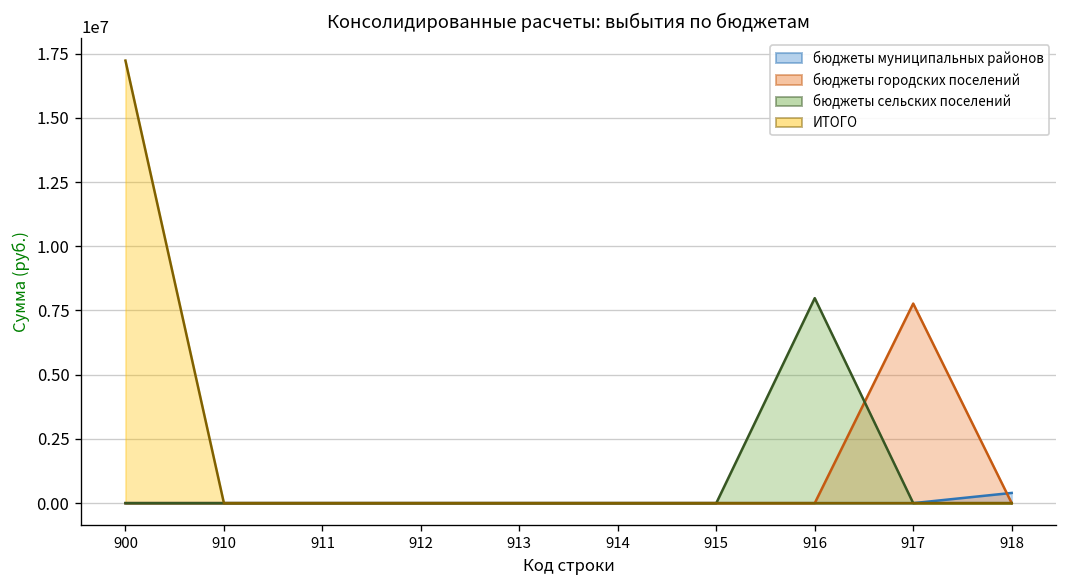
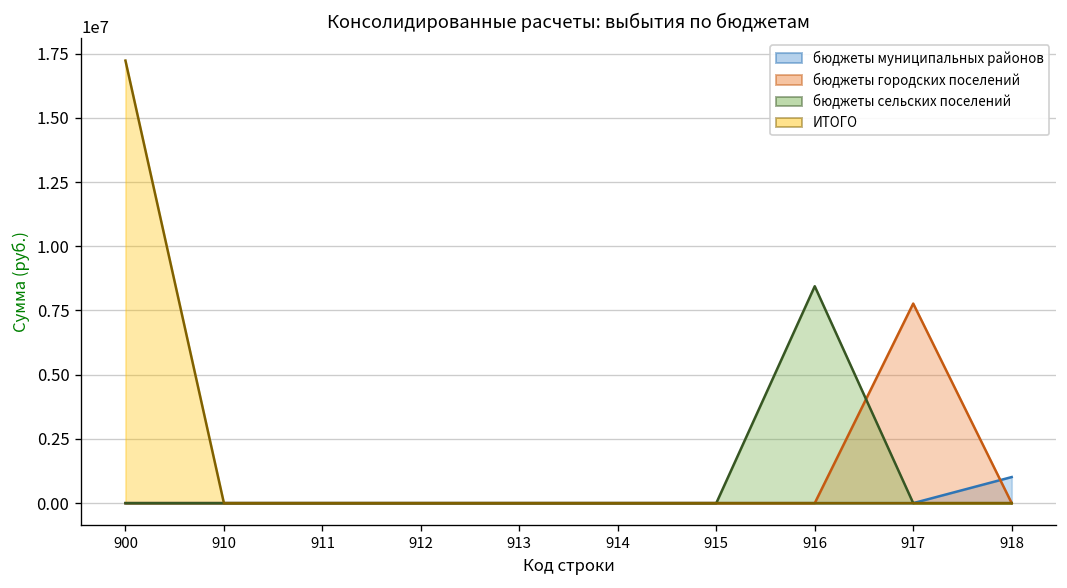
бюджеты сельских поселений, 916: 8000000 -> 8400000
бюджеты муниципальных районов, 918: 400000 -> 1000000
